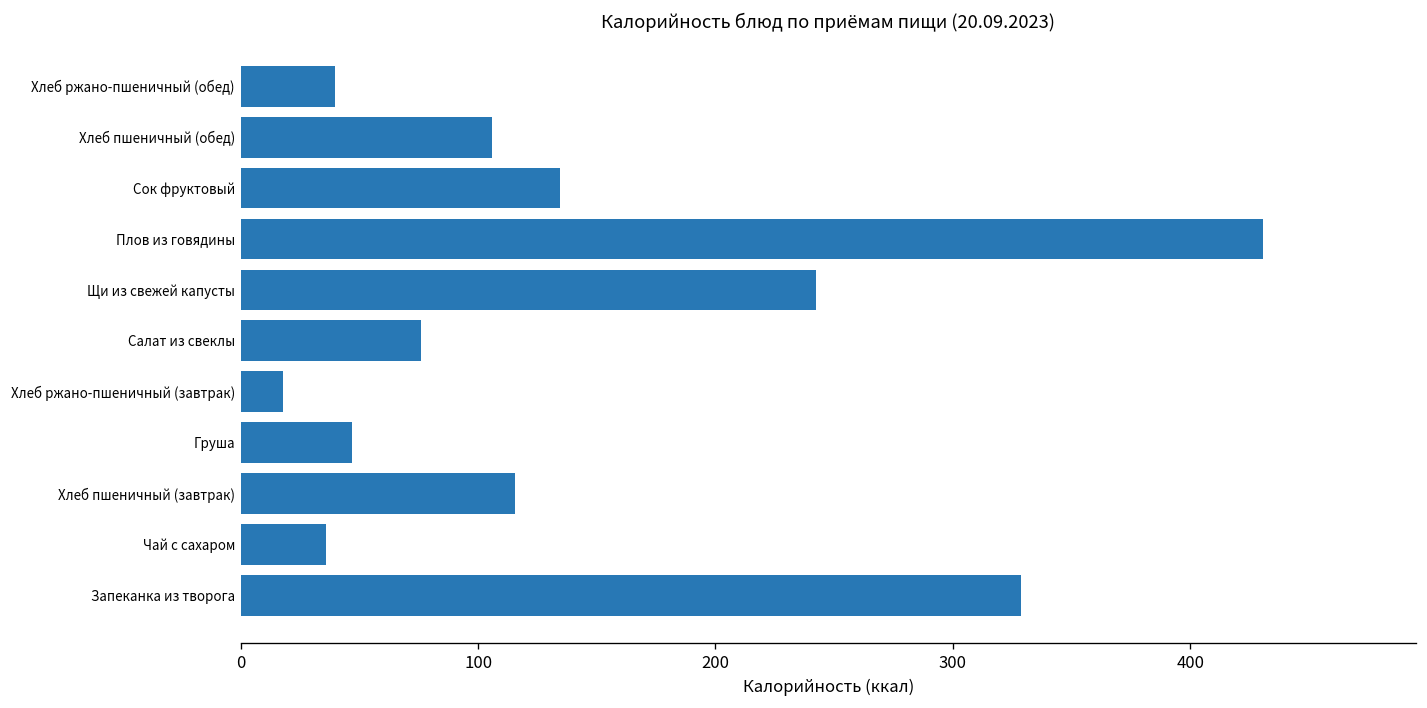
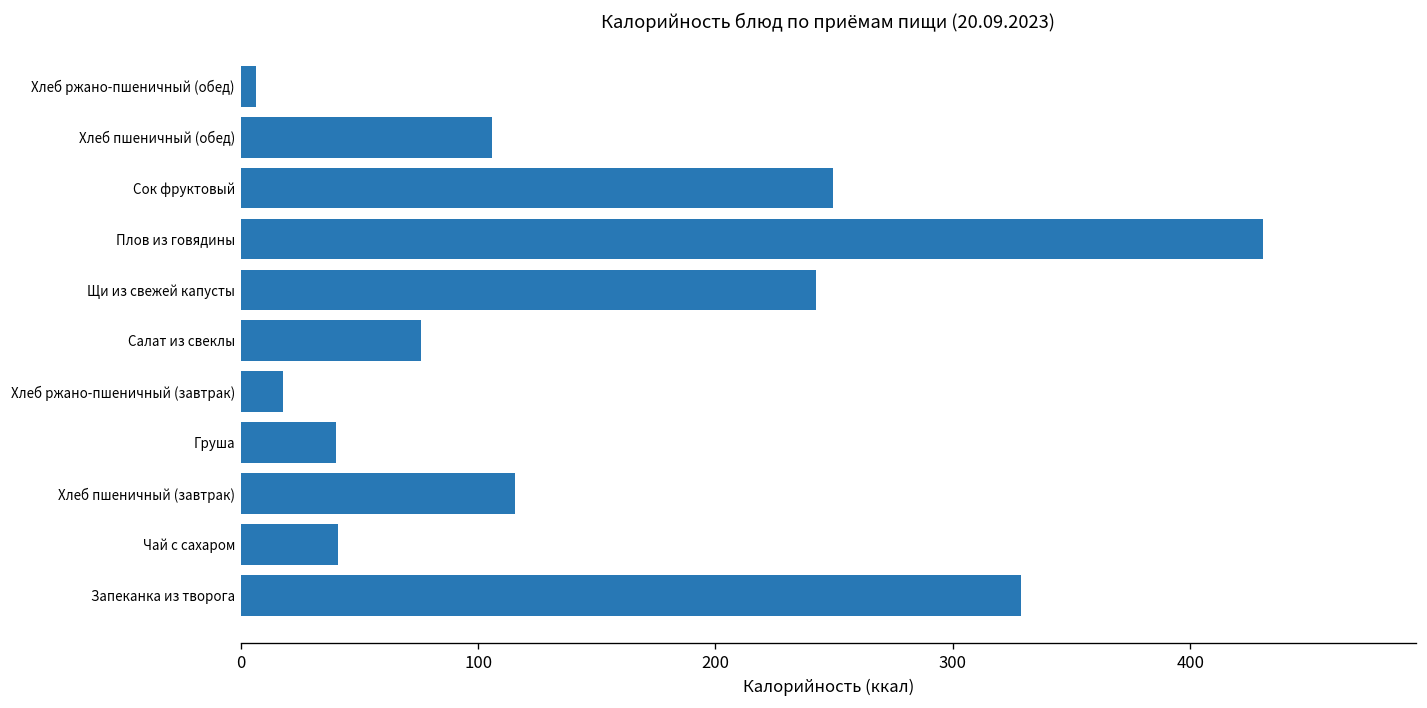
Хлеб ржано-пшеничный (обед): 40 -> 6
Сок фруктовый: 134 -> 250
Груша: 47 -> 40
Чай с сахаром: 36 -> 41
